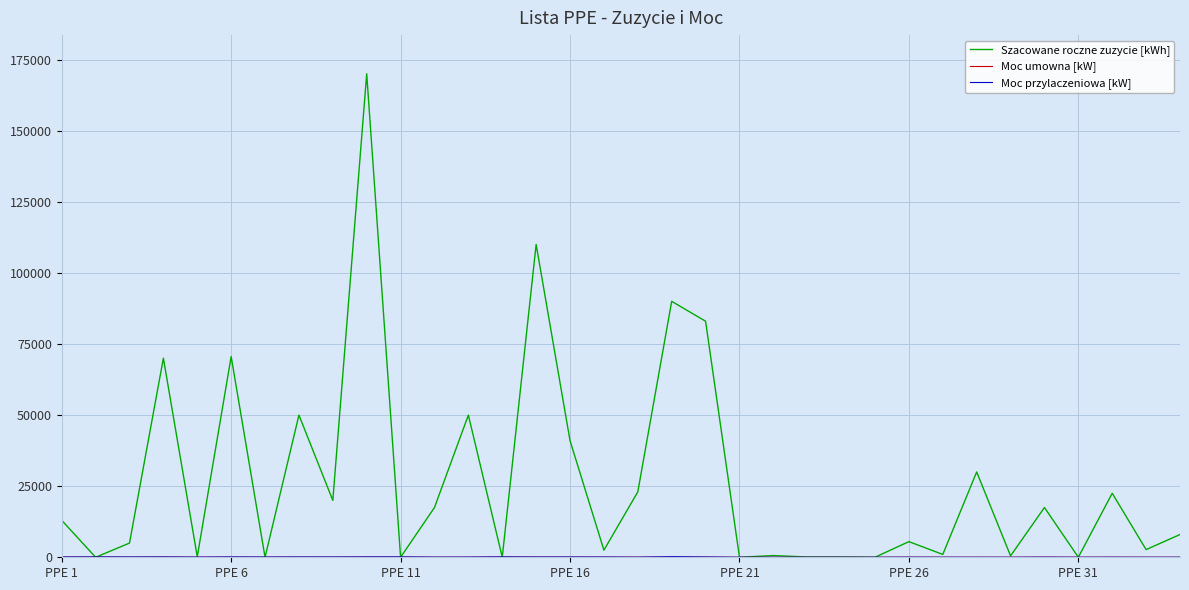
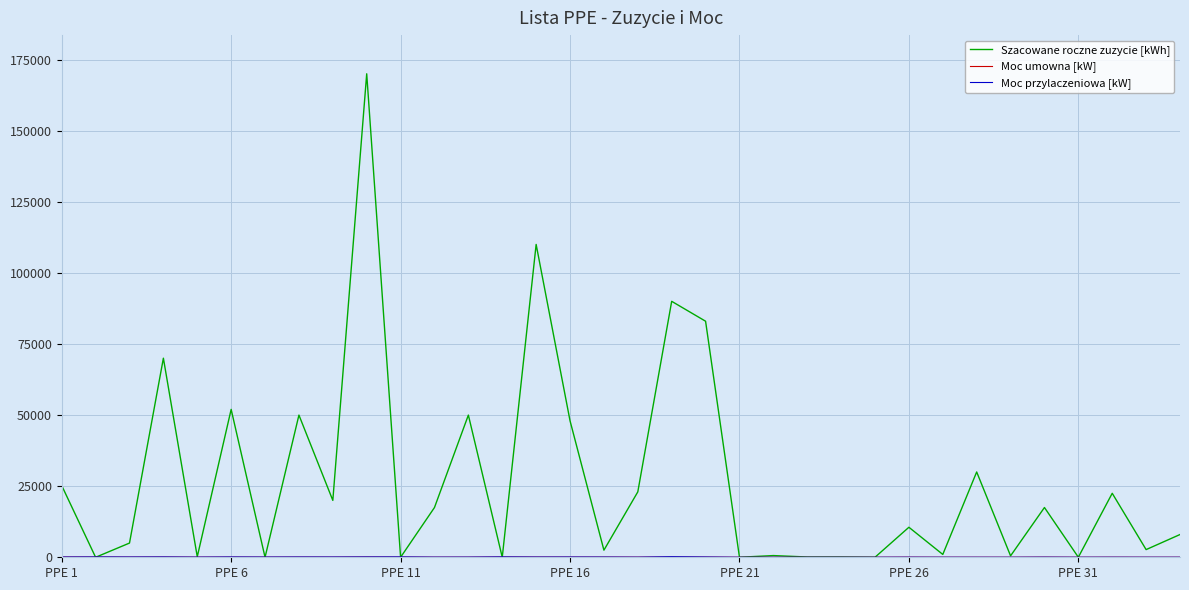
Szacowane roczne zuzycie [kWh], PPE 1: 13000 -> 25000
Szacowane roczne zuzycie [kWh], PPE 6: 71000 -> 52000
Szacowane roczne zuzycie [kWh], PPE 16: 41000 -> 48000
Szacowane roczne zuzycie [kWh], PPE 26: 6000 -> 11000
